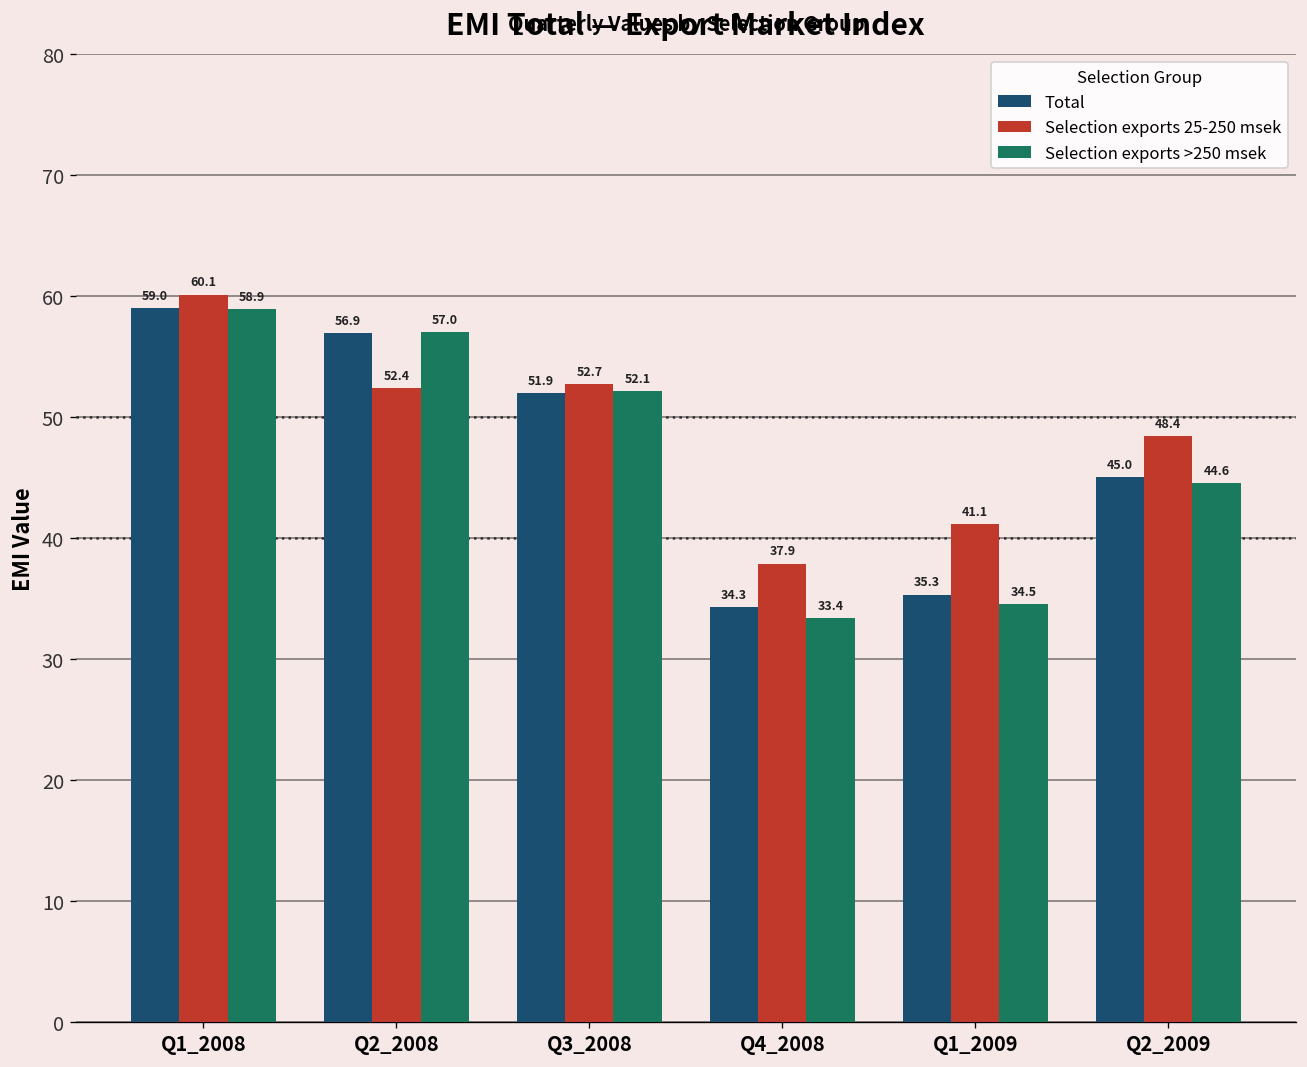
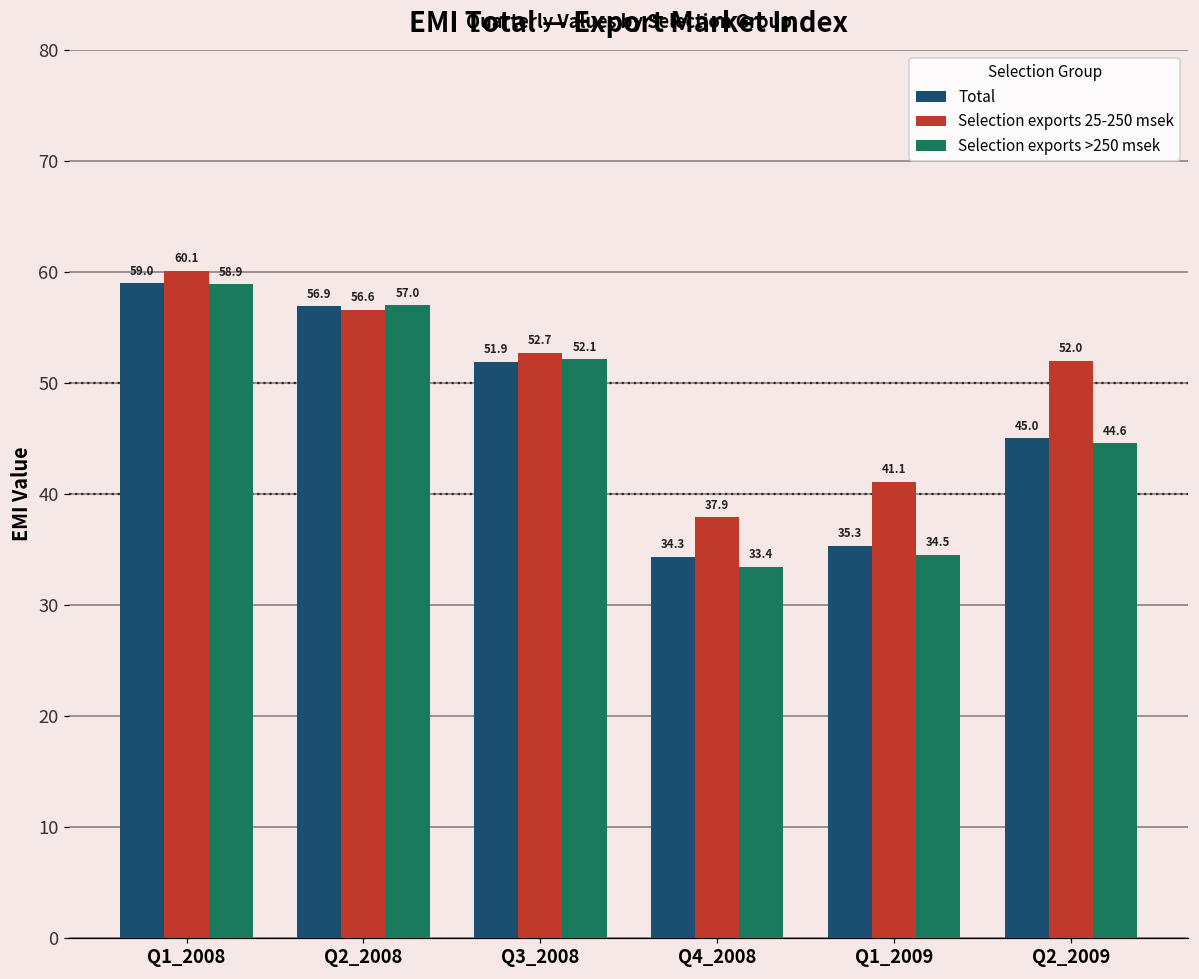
Selection exports 25-250 msek, Q2_2008: 52.4 -> 56.6
Selection exports 25-250 msek, Q2_2009: 48.4 -> 52.0
